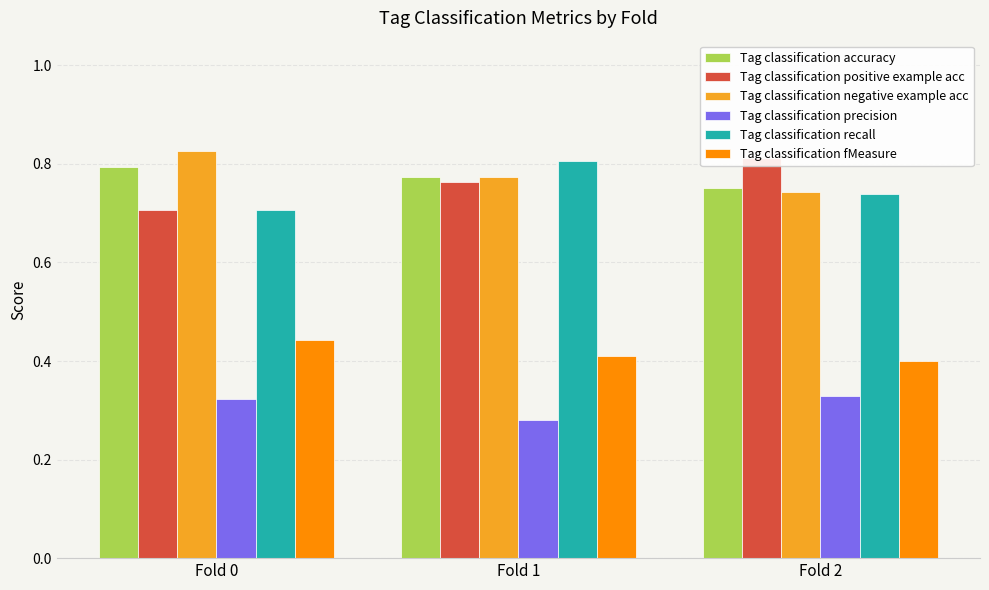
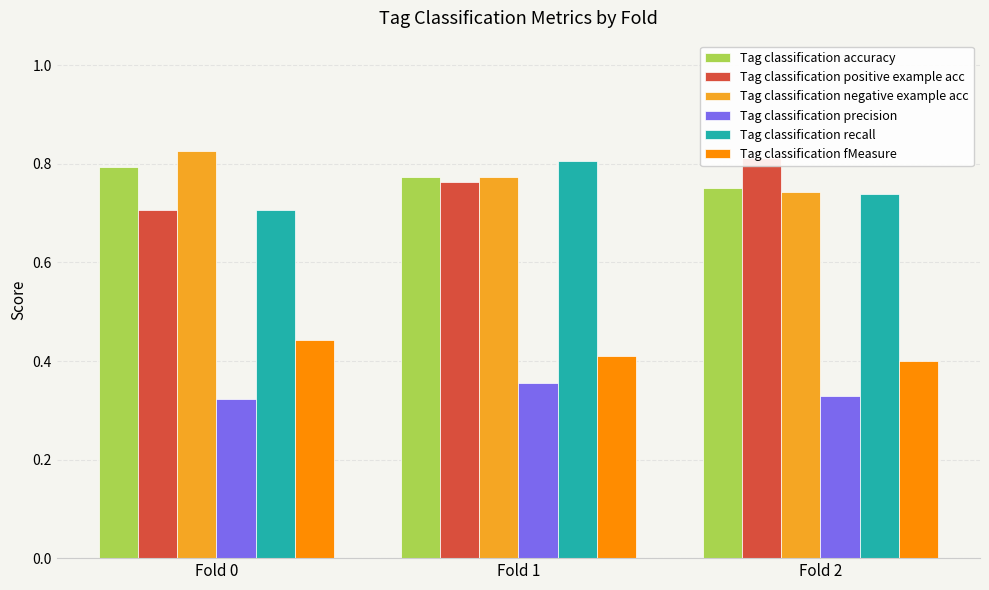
Tag classification precision, Fold 1: 0.28 -> 0.36
